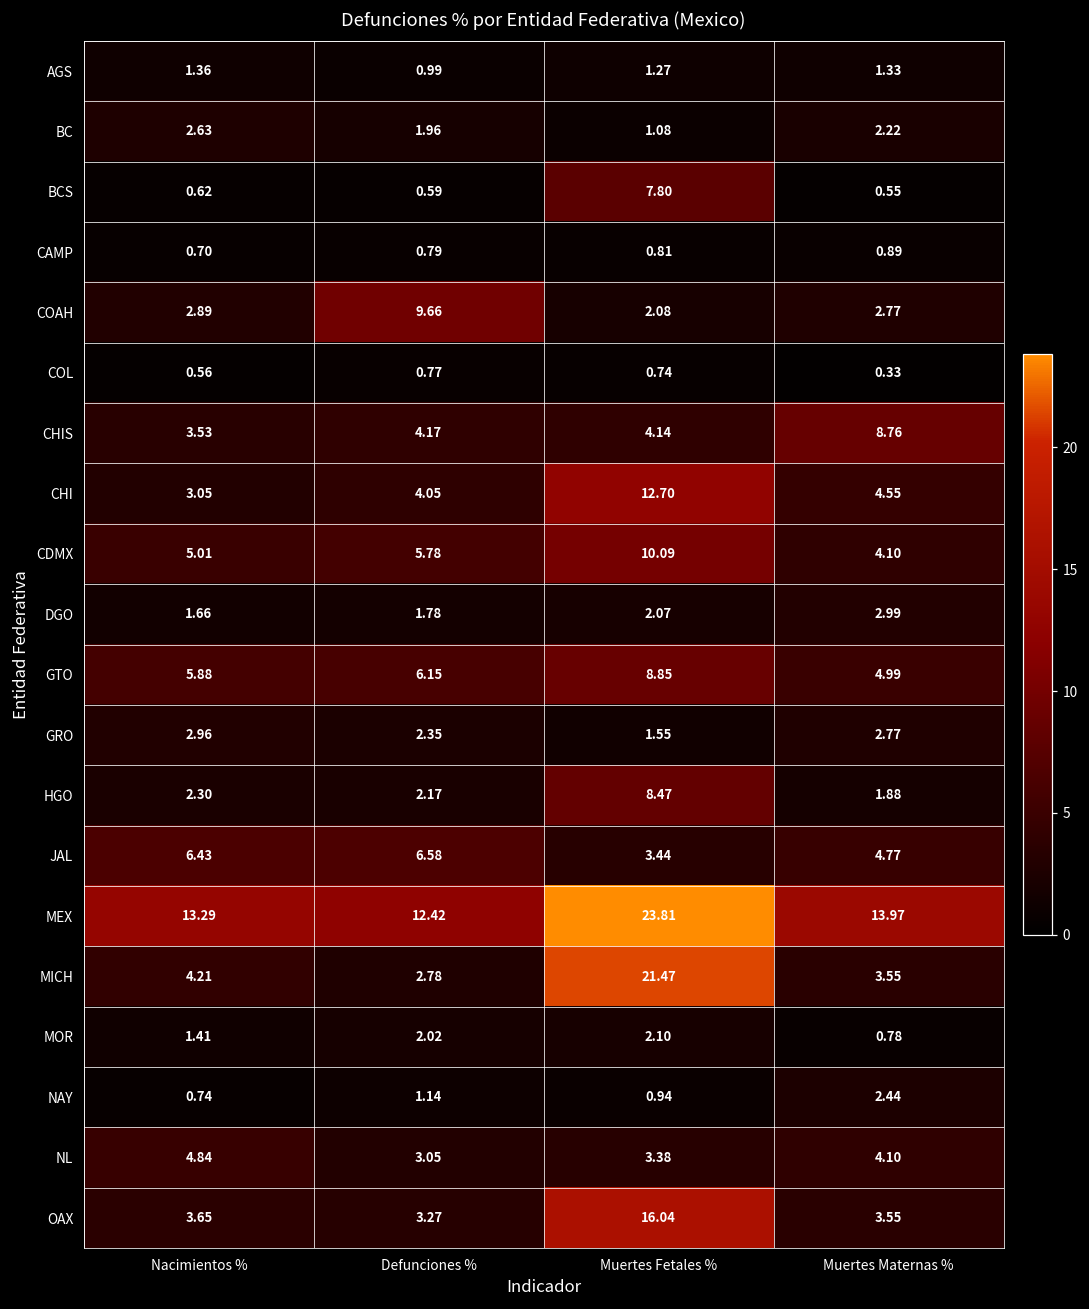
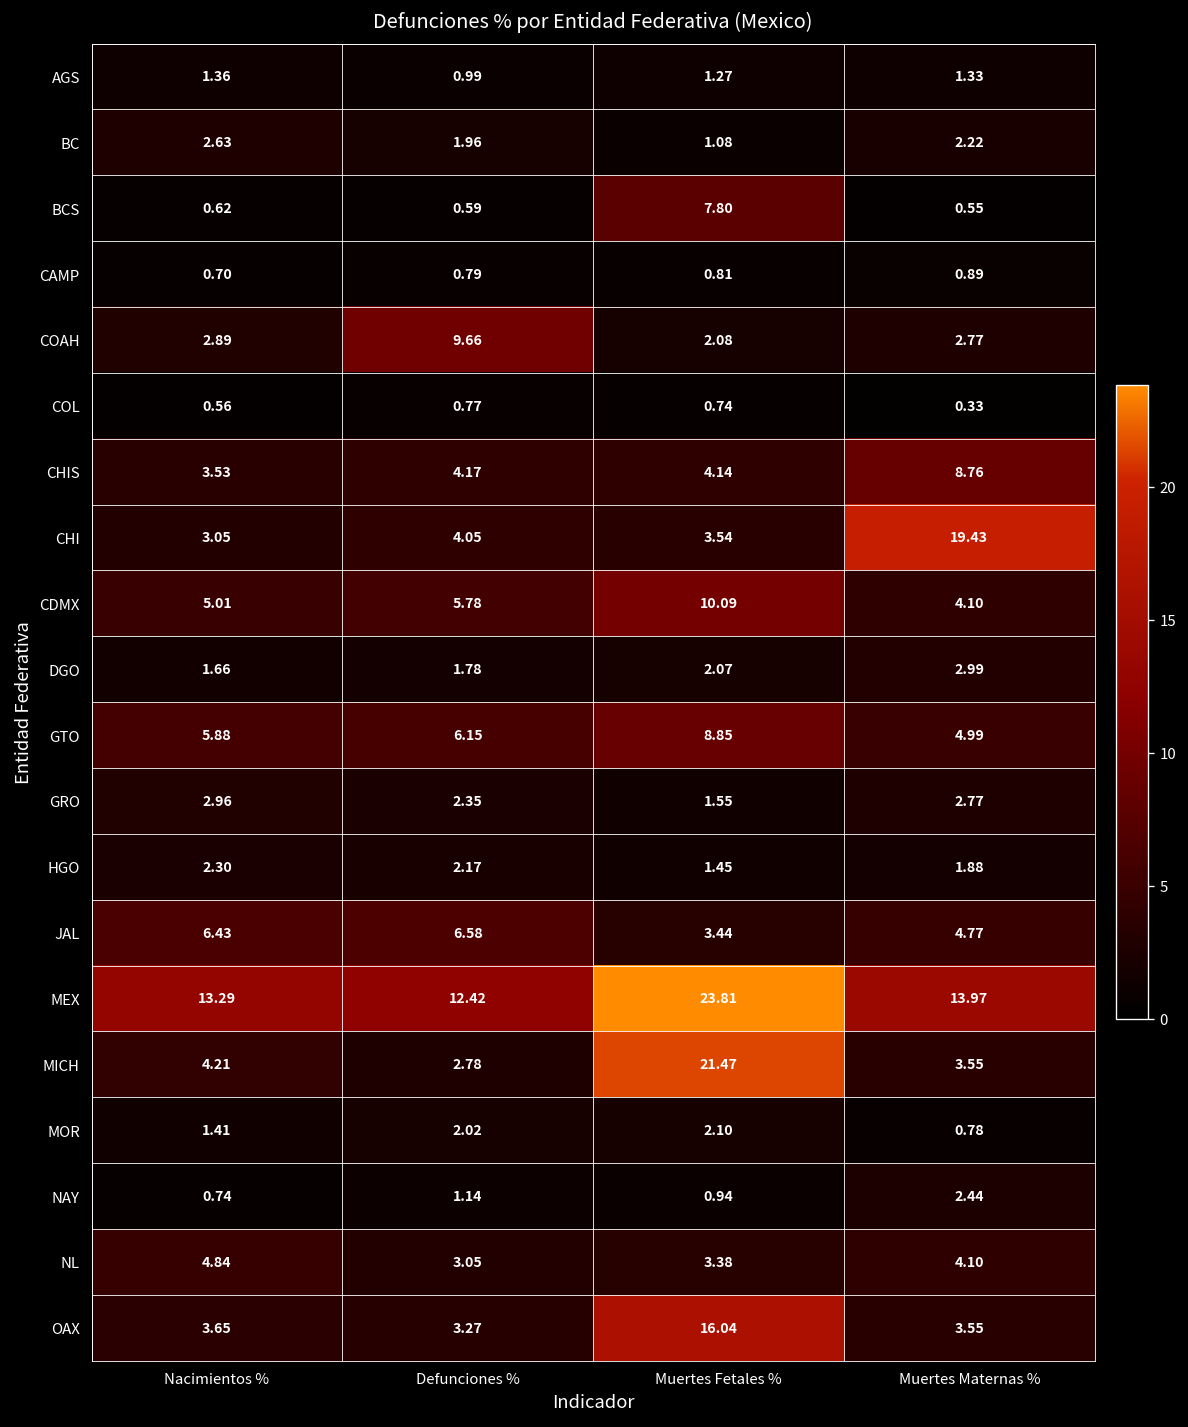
CHI, Muertes Fetales %: 12.70 -> 3.54
CHI, Muertes Maternas %: 4.55 -> 19.43
HGO, Muertes Fetales %: 8.47 -> 1.45
